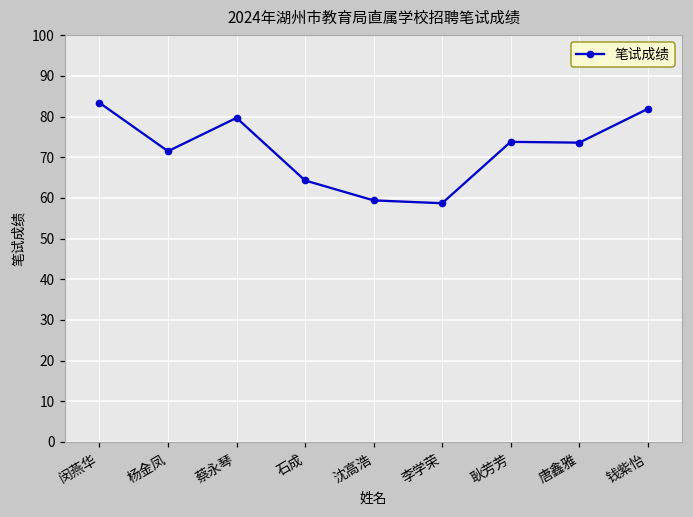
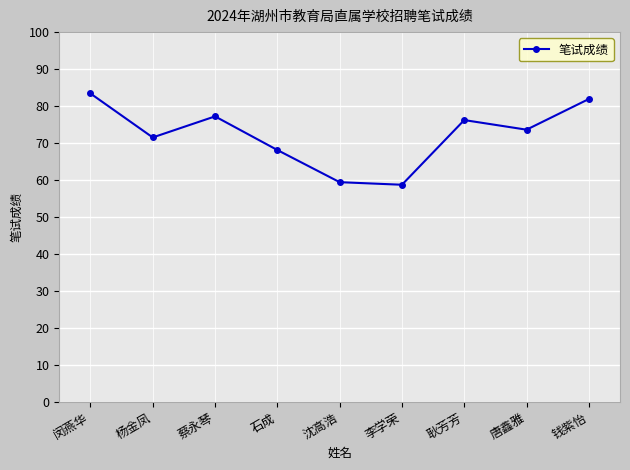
蔡永琴: 80 -> 77
石成: 64 -> 68
耿芳芳: 74 -> 76
